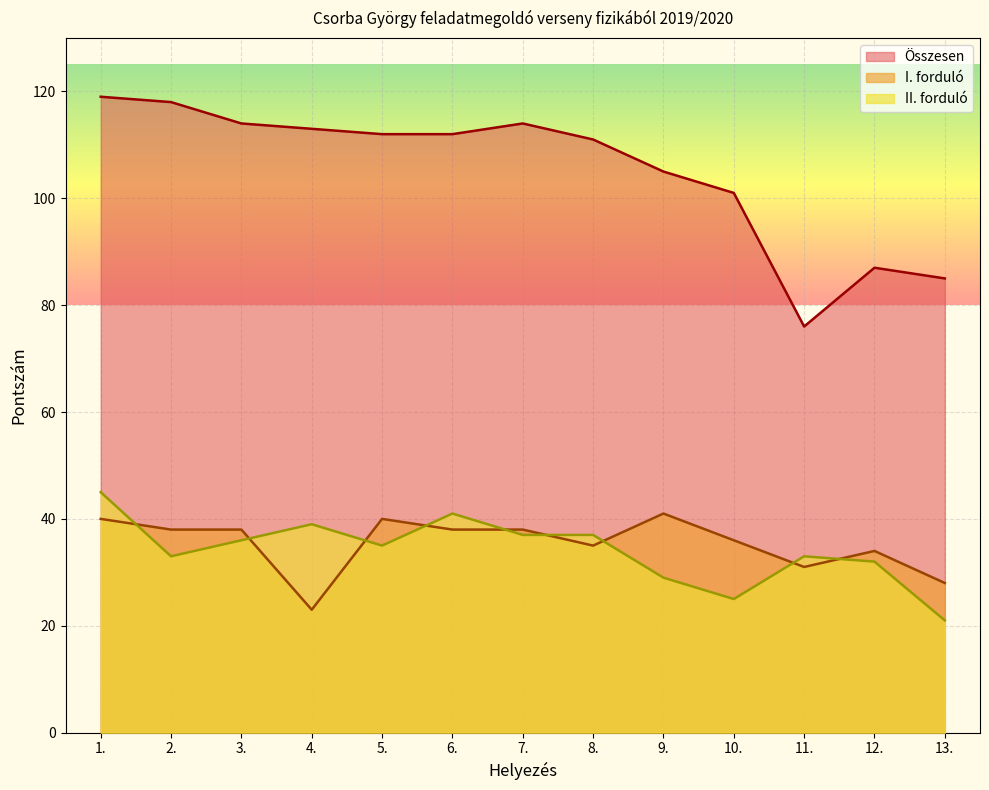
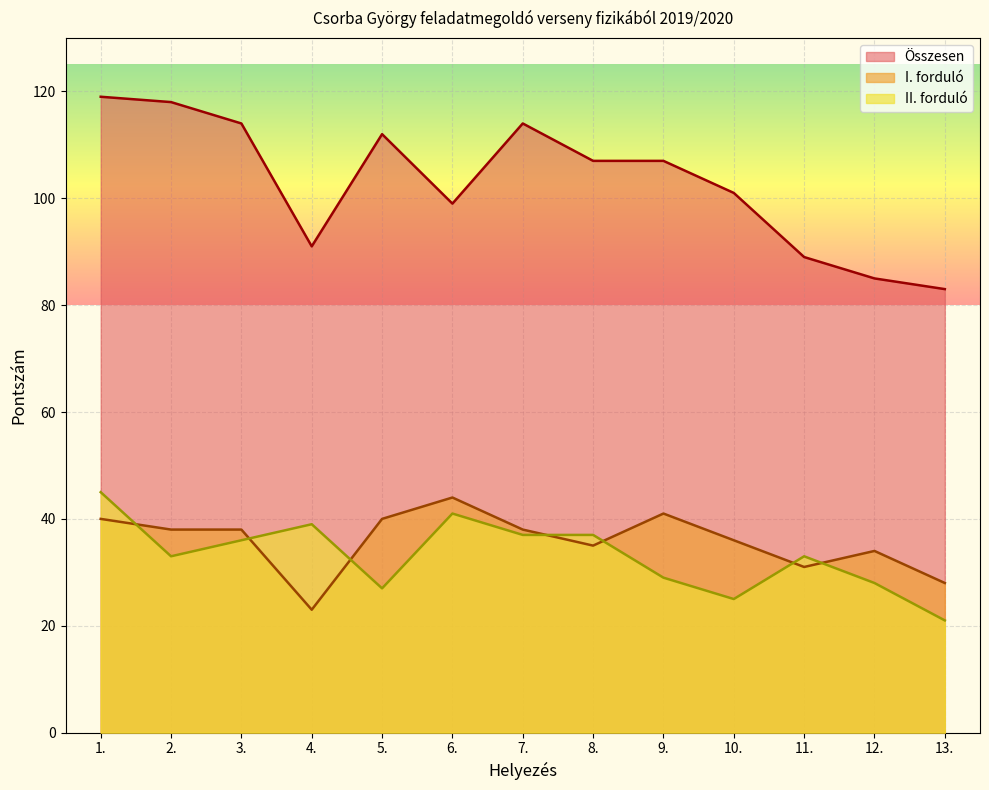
Összesen, 4.: 113 -> 91
II. forduló, 5.: 35 -> 27
Összesen, 6.: 112 -> 99
I. forduló, 6.: 38 -> 44
Összesen, 8.: 111 -> 107
Összesen, 9.: 105 -> 107
Összesen, 11.: 76 -> 89
Összesen, 12.: 87 -> 85
II. forduló, 12.: 32 -> 28
Összesen, 13.: 85 -> 83
